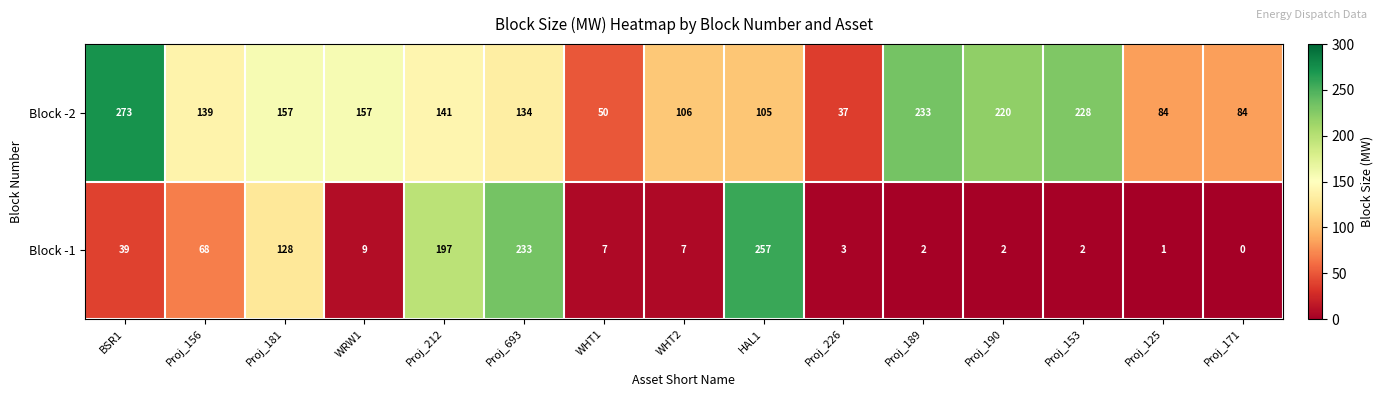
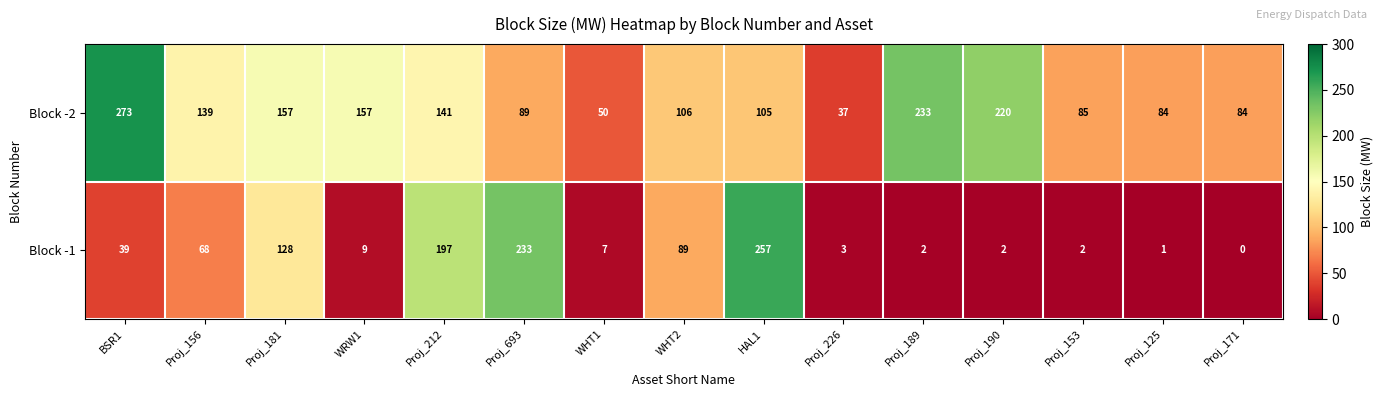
Block -2, Proj_693: 134 -> 89
Block -2, Proj_153: 228 -> 85
Block -1, WHT2: 7 -> 89
